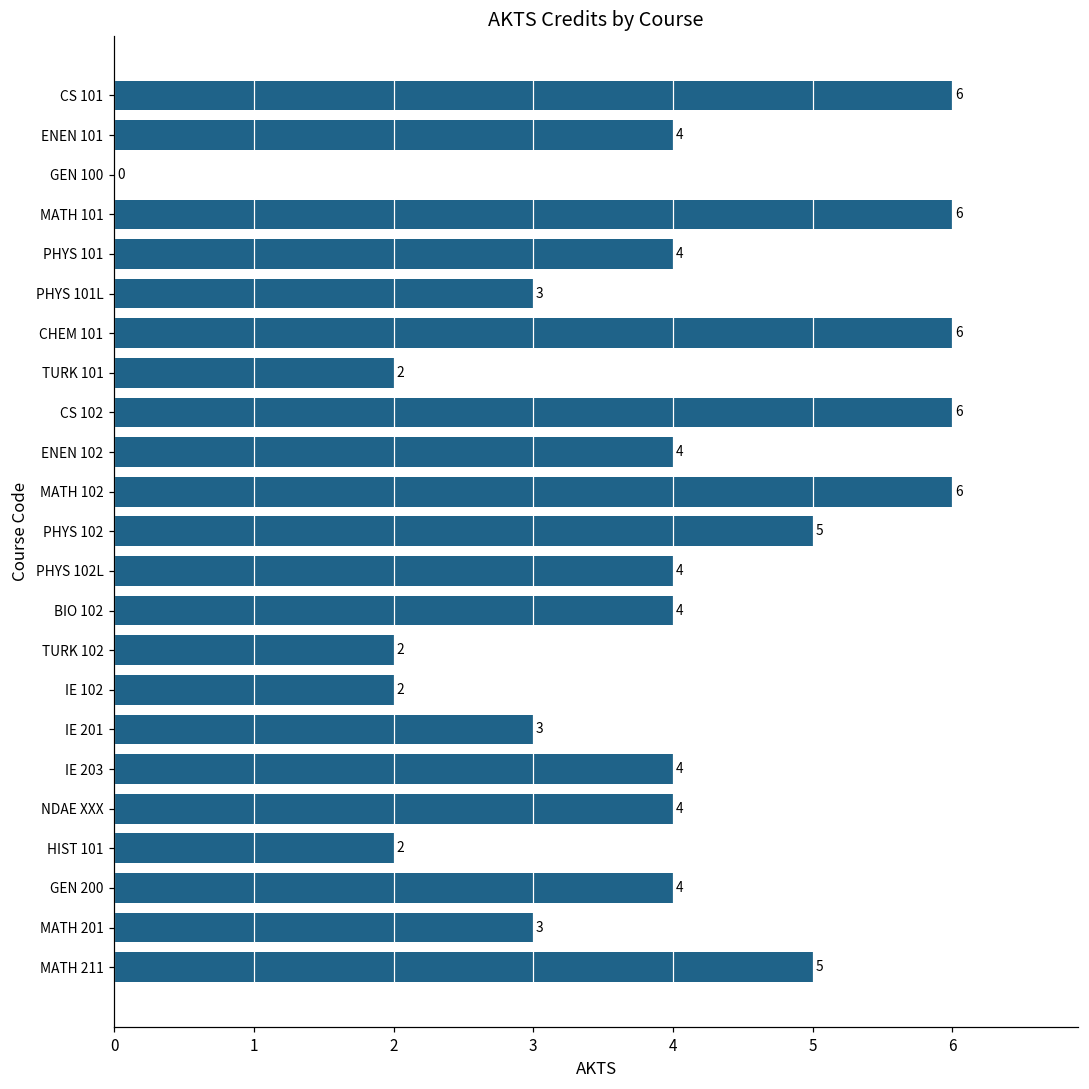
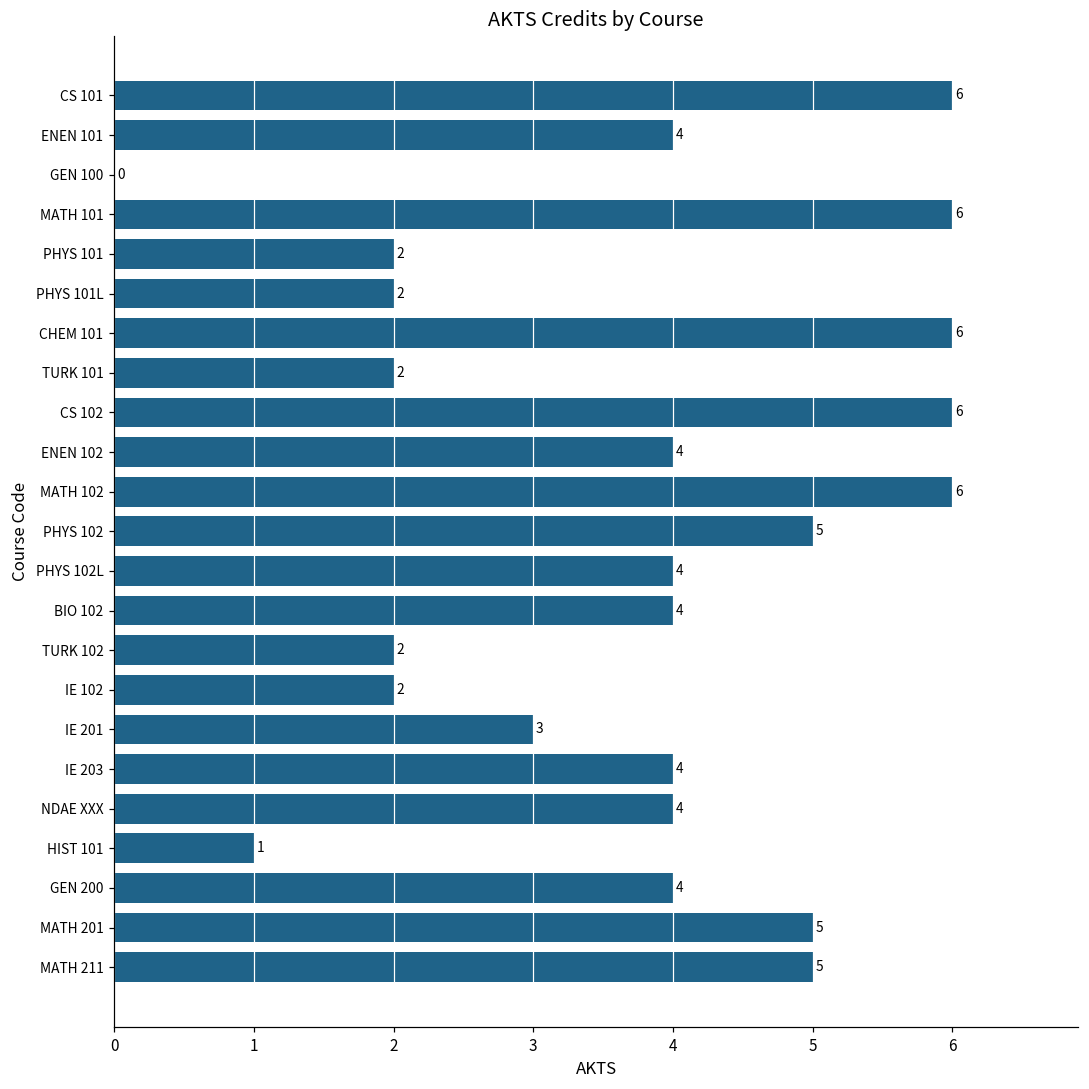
PHYS 101: 4 -> 2
PHYS 101L: 3 -> 2
HIST 101: 2 -> 1
MATH 201: 3 -> 5
